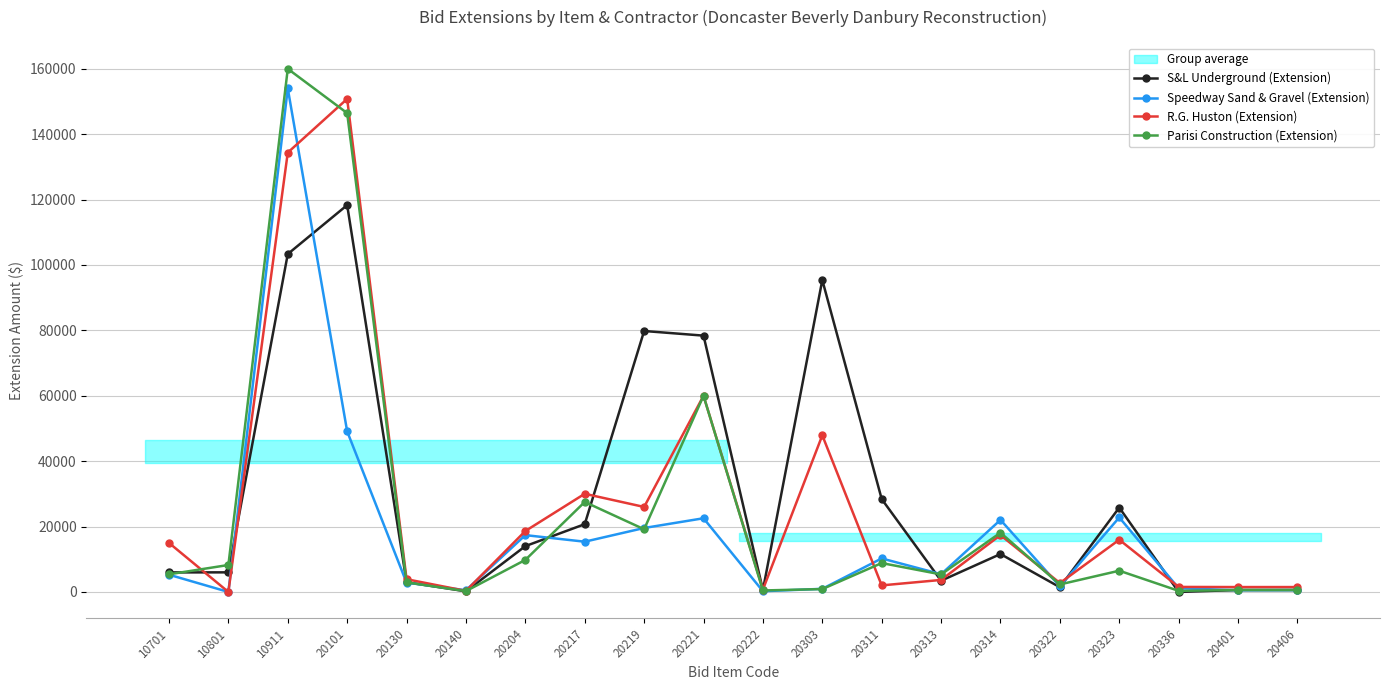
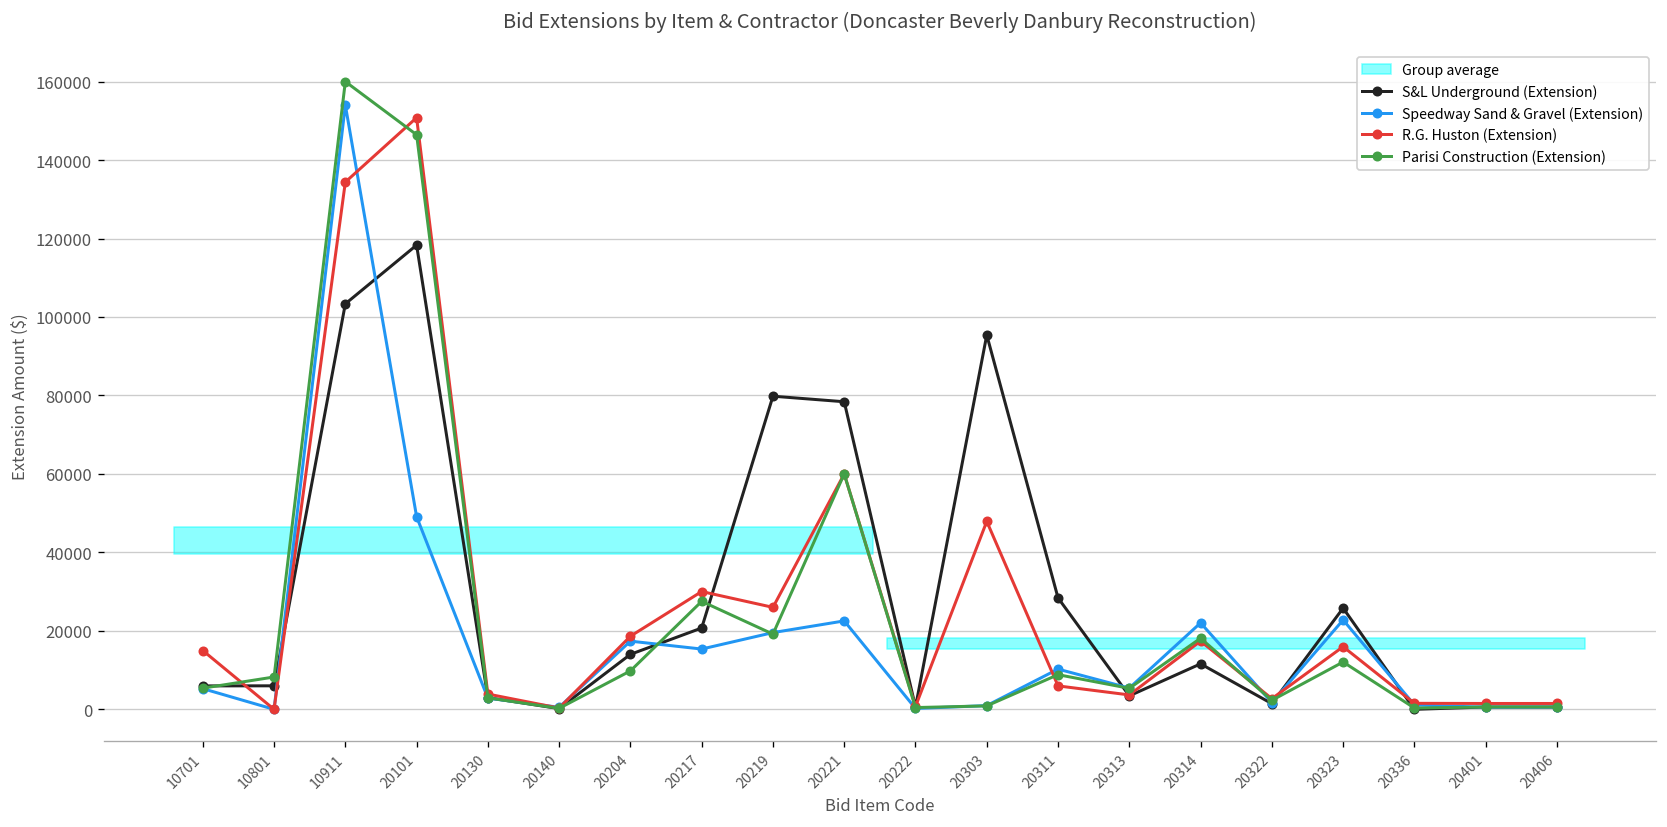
R.G. Huston (Extension), 20311: 2000 -> 6000
Parisi Construction (Extension), 20323: 7000 -> 12000
